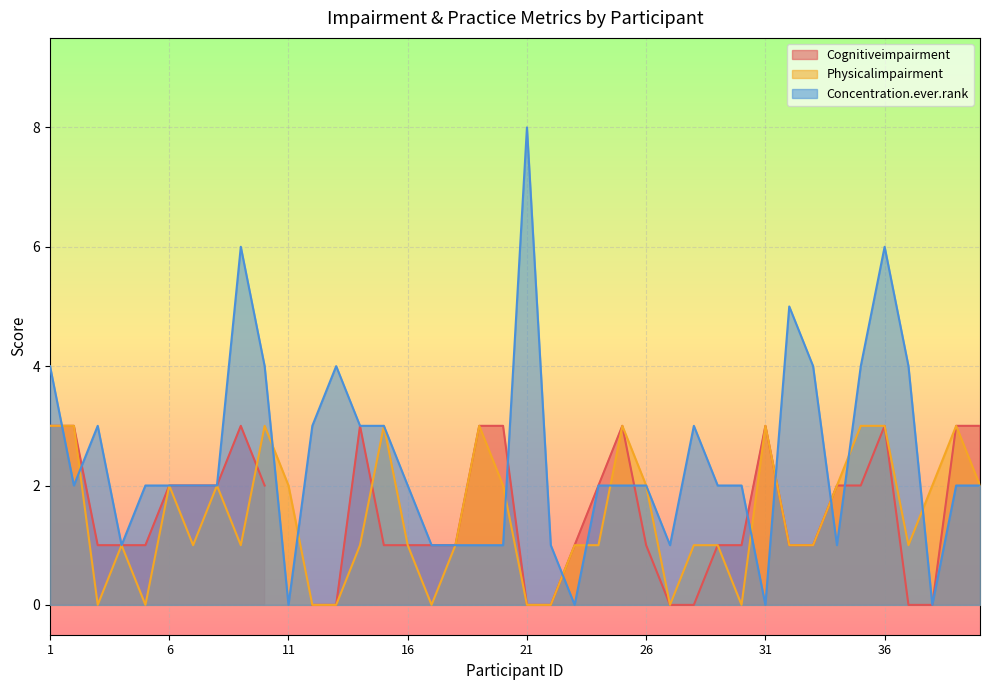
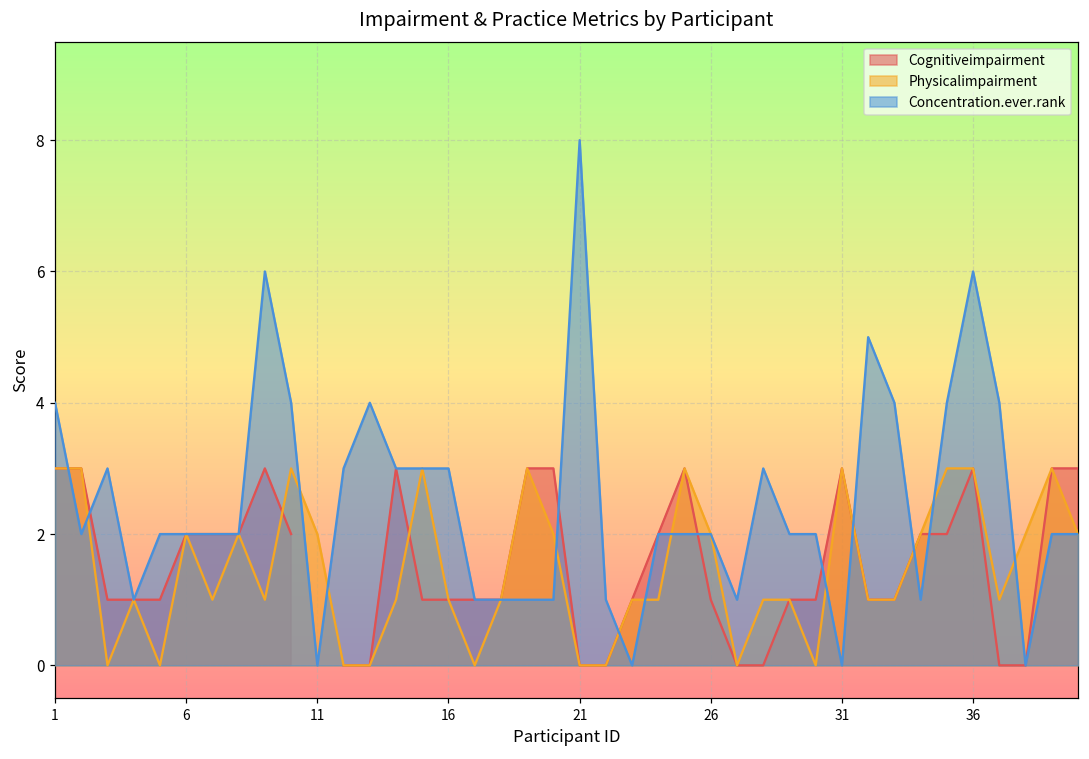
Concentration.ever.rank, 16: 2 -> 3
